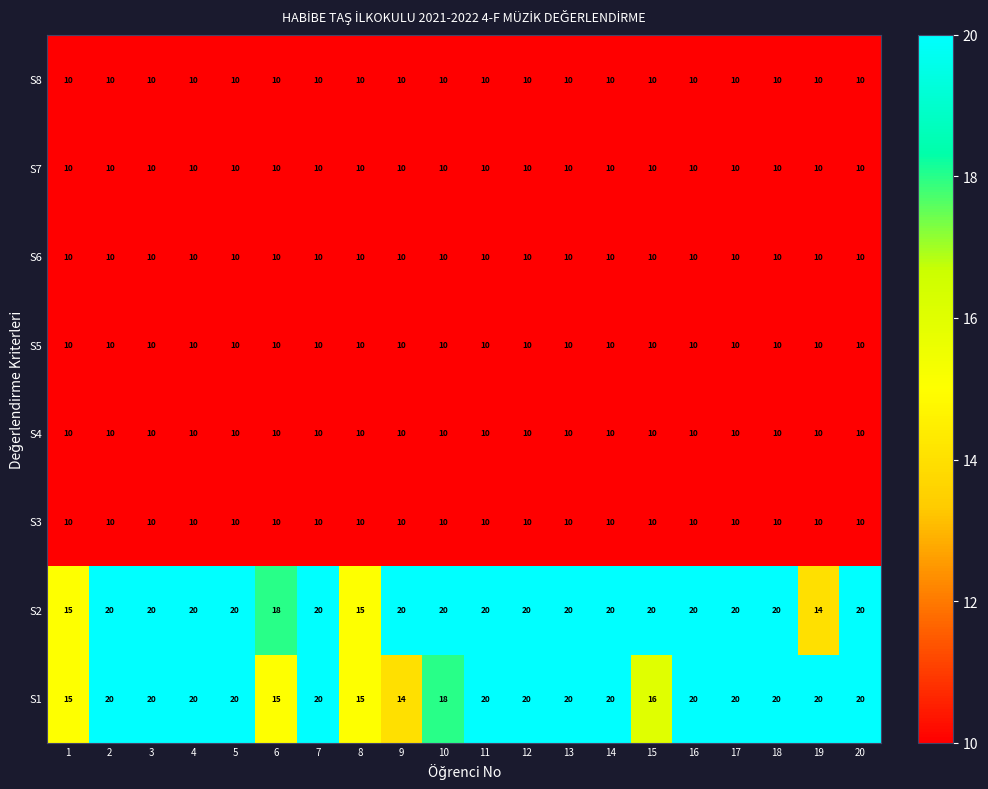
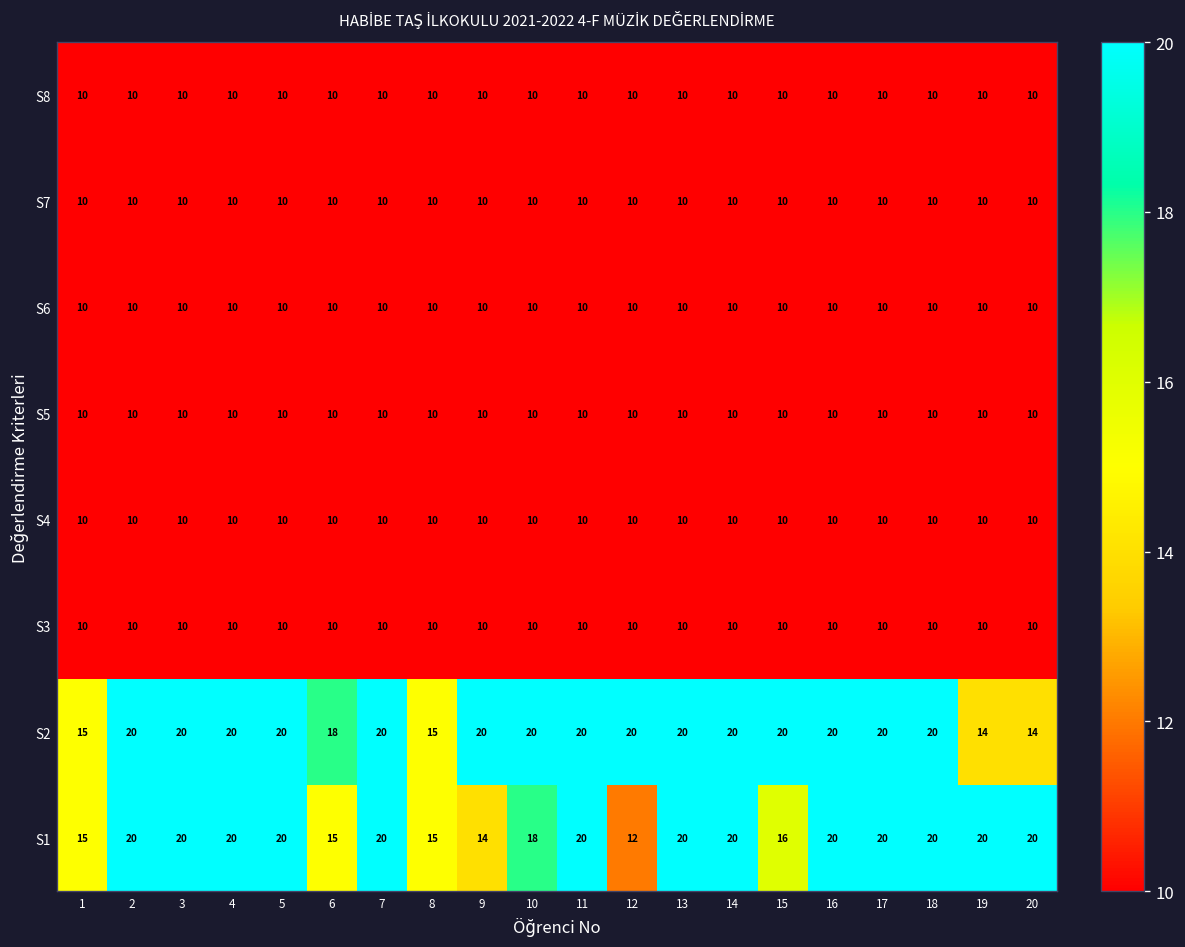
S2, 20: 20 -> 14
S1, 12: 20 -> 12
